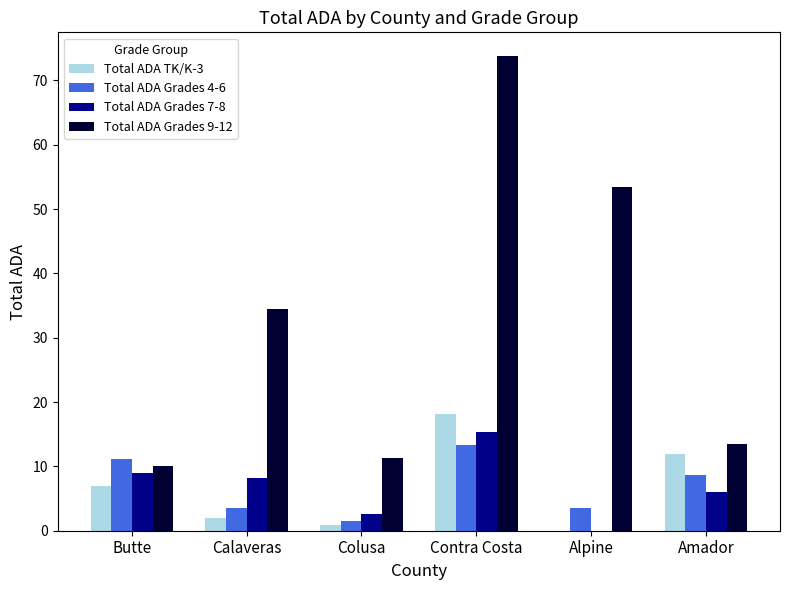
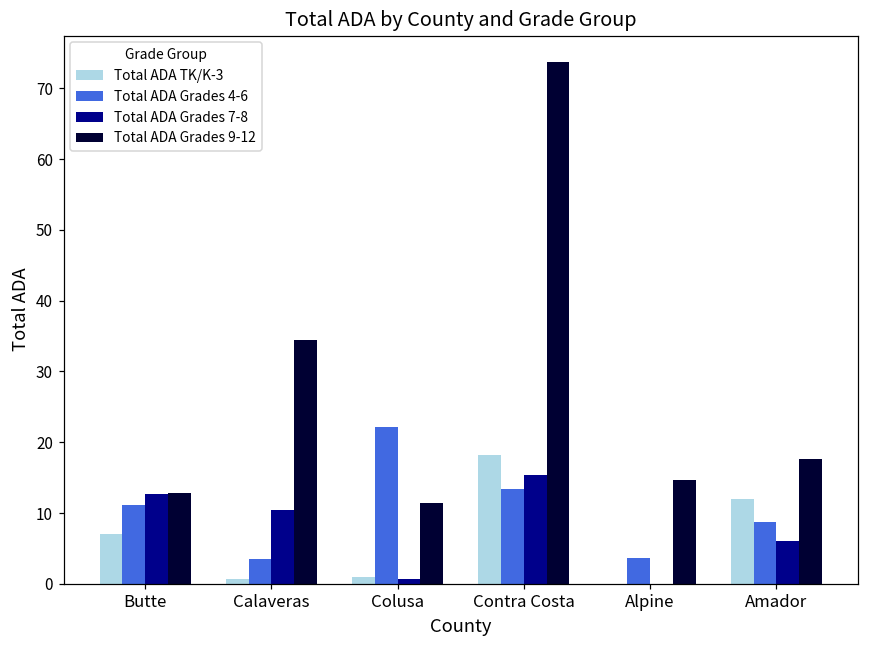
Total ADA Grades 7-8, Butte: 9 -> 13
Total ADA Grades 9-12, Butte: 10 -> 13
Total ADA TK/K-3, Calaveras: 2 -> 1
Total ADA Grades 7-8, Calaveras: 8 -> 10
Total ADA Grades 4-6, Colusa: 1 -> 22
Total ADA Grades 7-8, Colusa: 3 -> 1
Total ADA Grades 9-12, Alpine: 53 -> 15
Total ADA Grades 9-12, Amador: 13 -> 18
